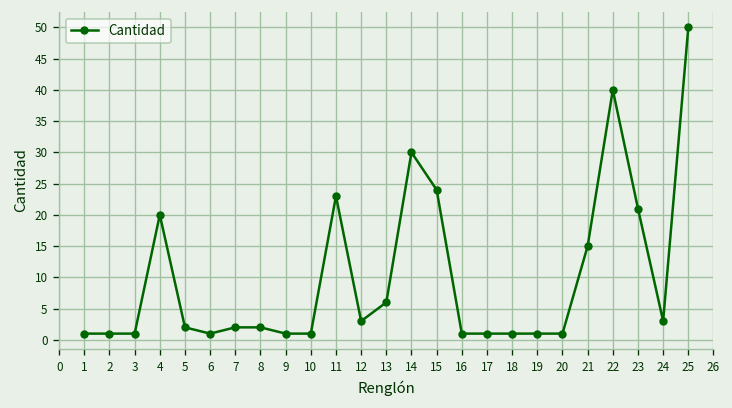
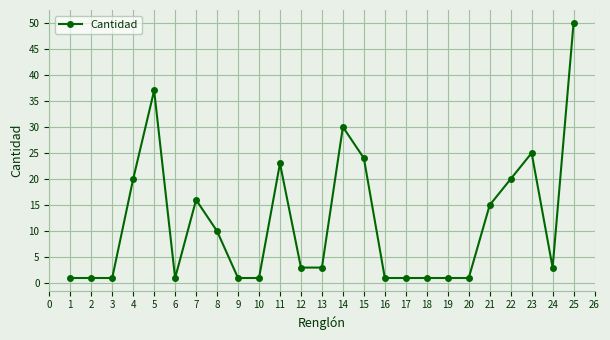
5: 2 -> 37
7: 2 -> 16
8: 2 -> 10
13: 6 -> 3
22: 40 -> 20
23: 21 -> 25
